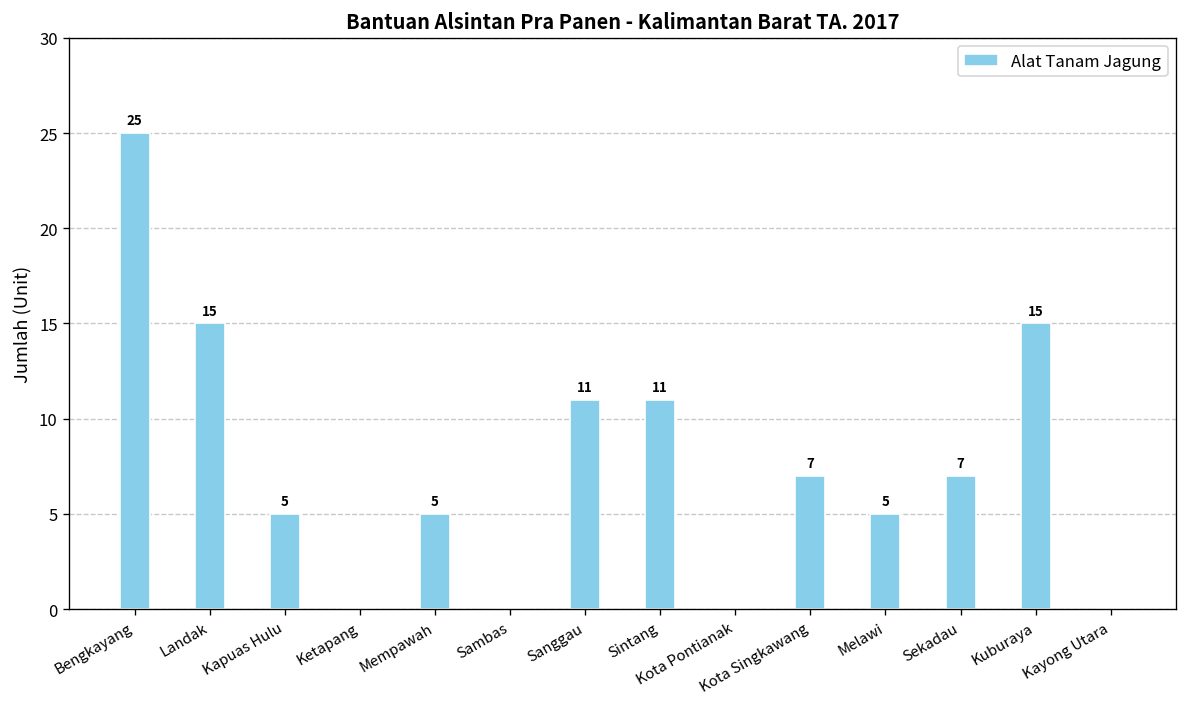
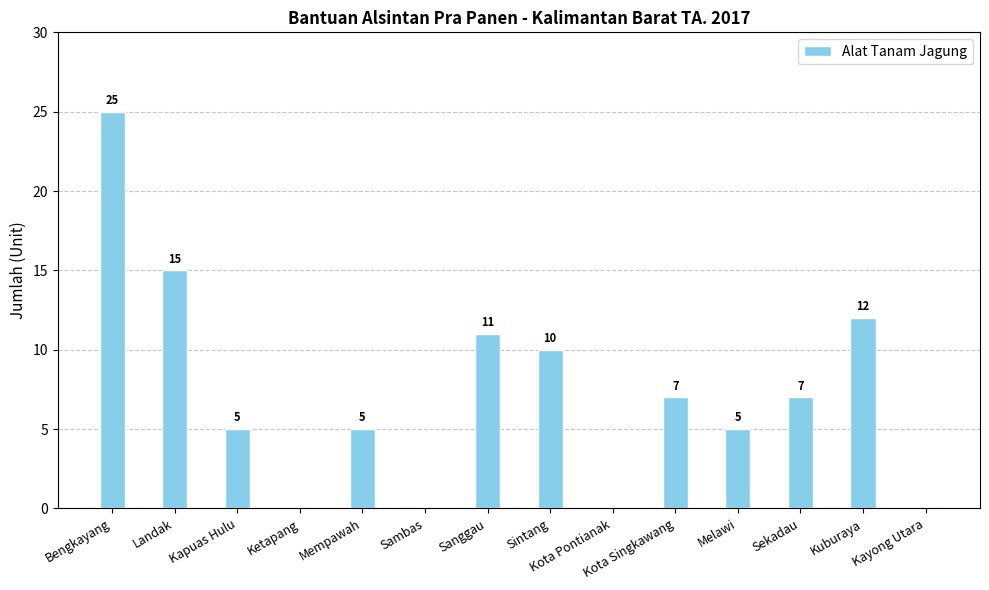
Sintang: 11 -> 10
Kuburaya: 15 -> 12
